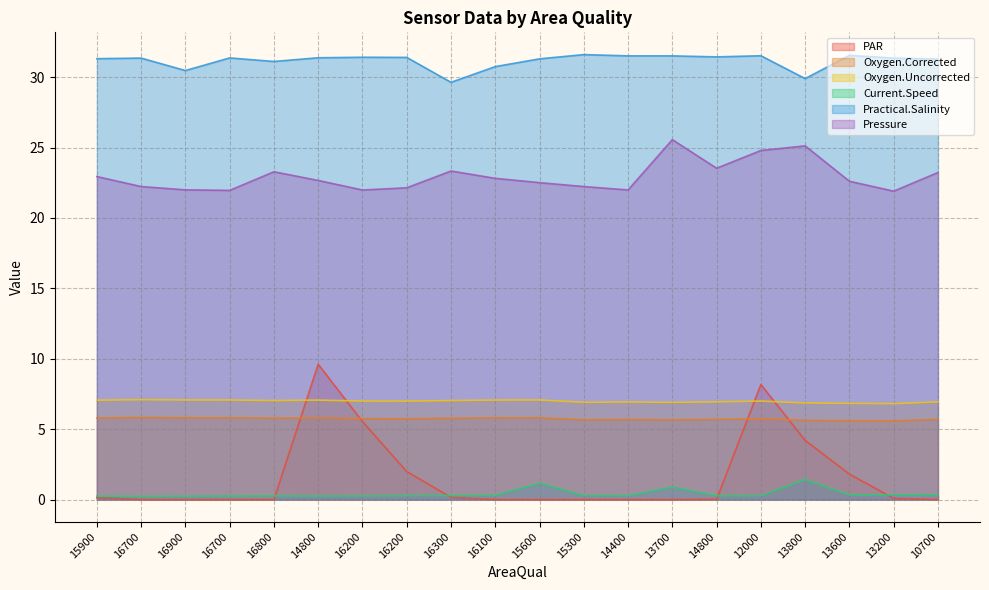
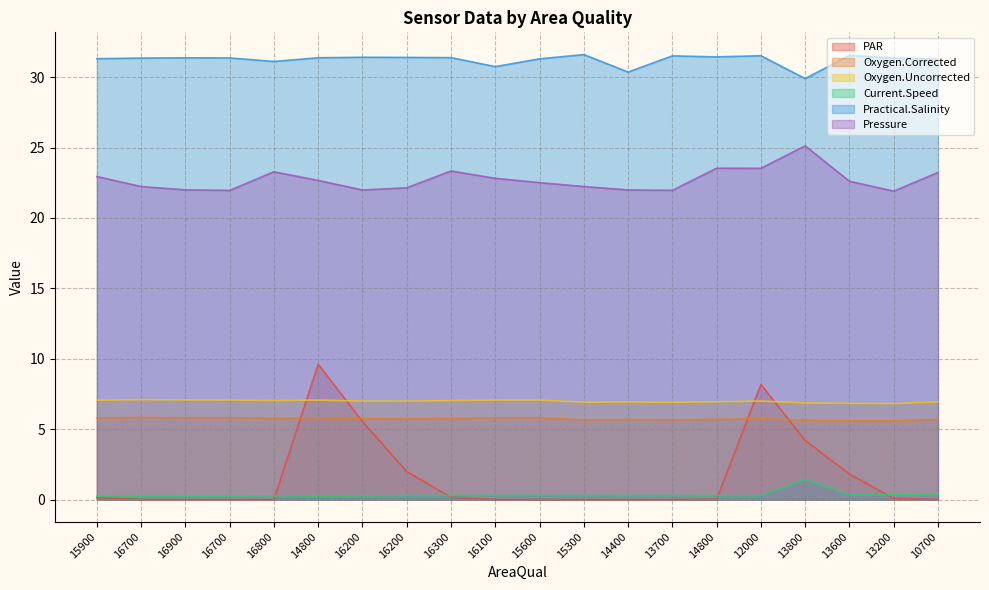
Practical.Salinity, 16900: 30.5 -> 31.4
Practical.Salinity, 16300: 29.6 -> 31.4
Current.Speed, 15600: 1.2 -> 0.3
Practical.Salinity, 14400: 31.5 -> 30.4
Current.Speed, 13700: 0.9 -> 0.3
Pressure, 13700: 25.6 -> 22.0
Pressure, 12000: 24.8 -> 23.5
